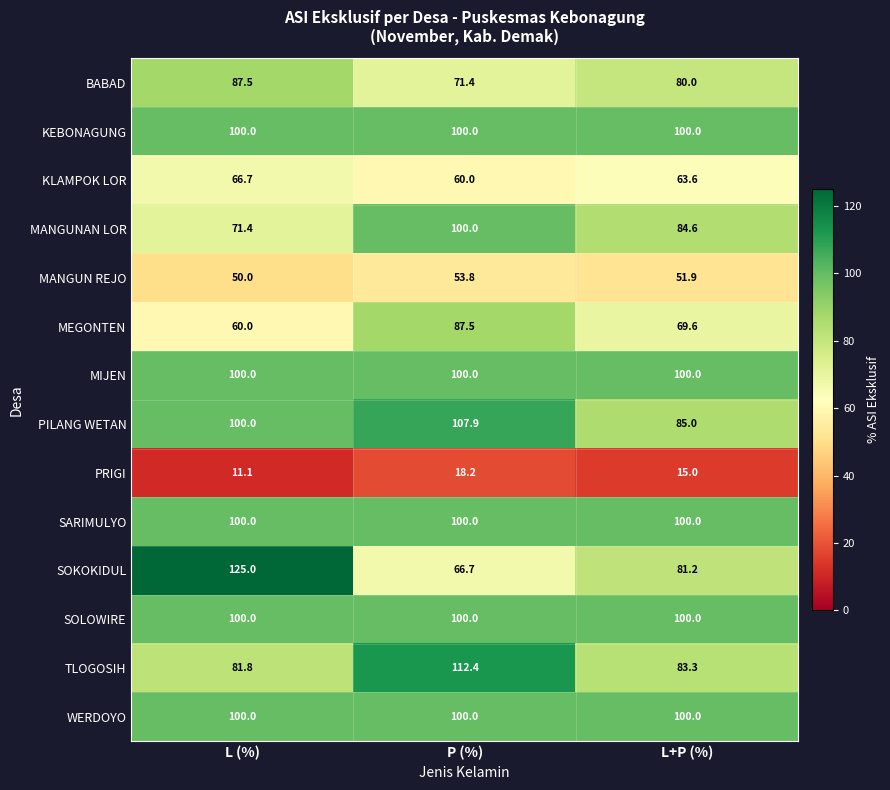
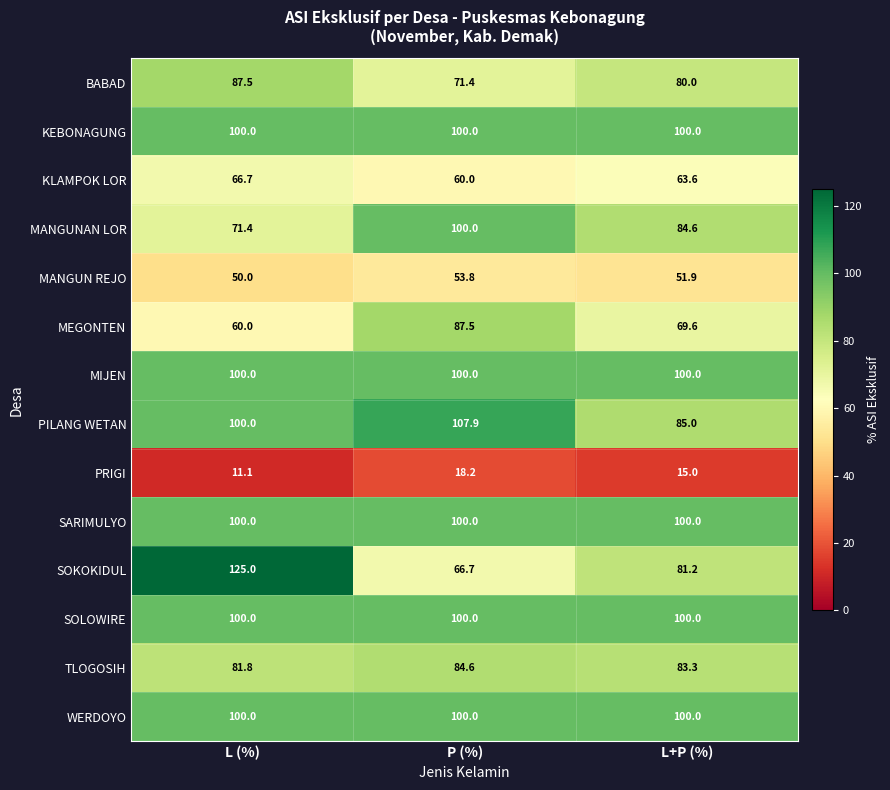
TLOGOSIH, P (%): 112.4 -> 84.6
